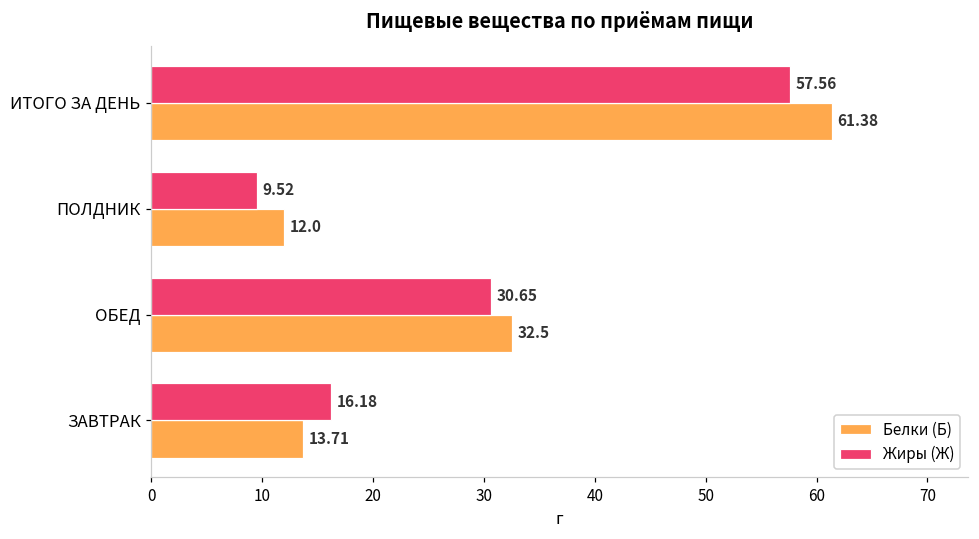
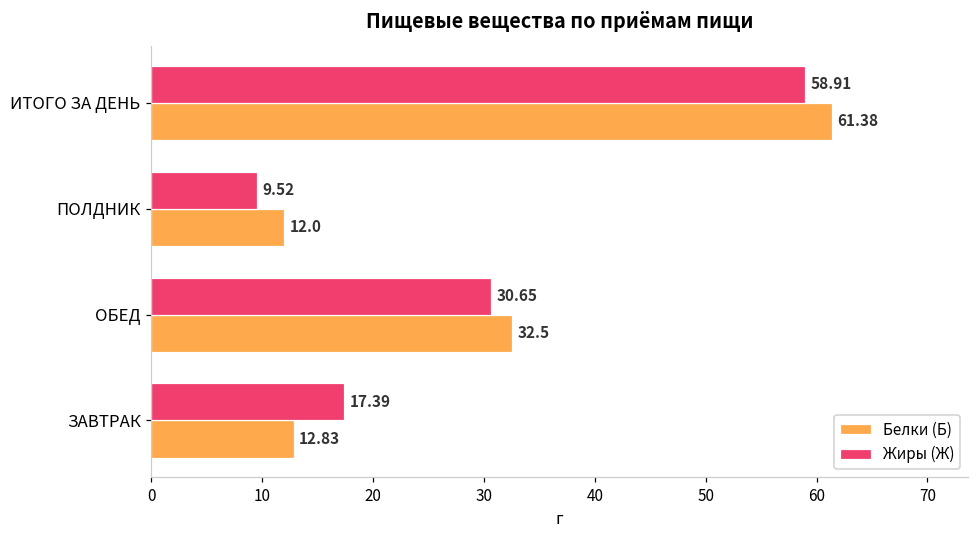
Жиры (Ж), ИТОГО ЗА ДЕНЬ: 57.56 -> 58.91
Жиры (Ж), ЗАВТРАК: 16.18 -> 17.39
Белки (Б), ЗАВТРАК: 13.71 -> 12.83
